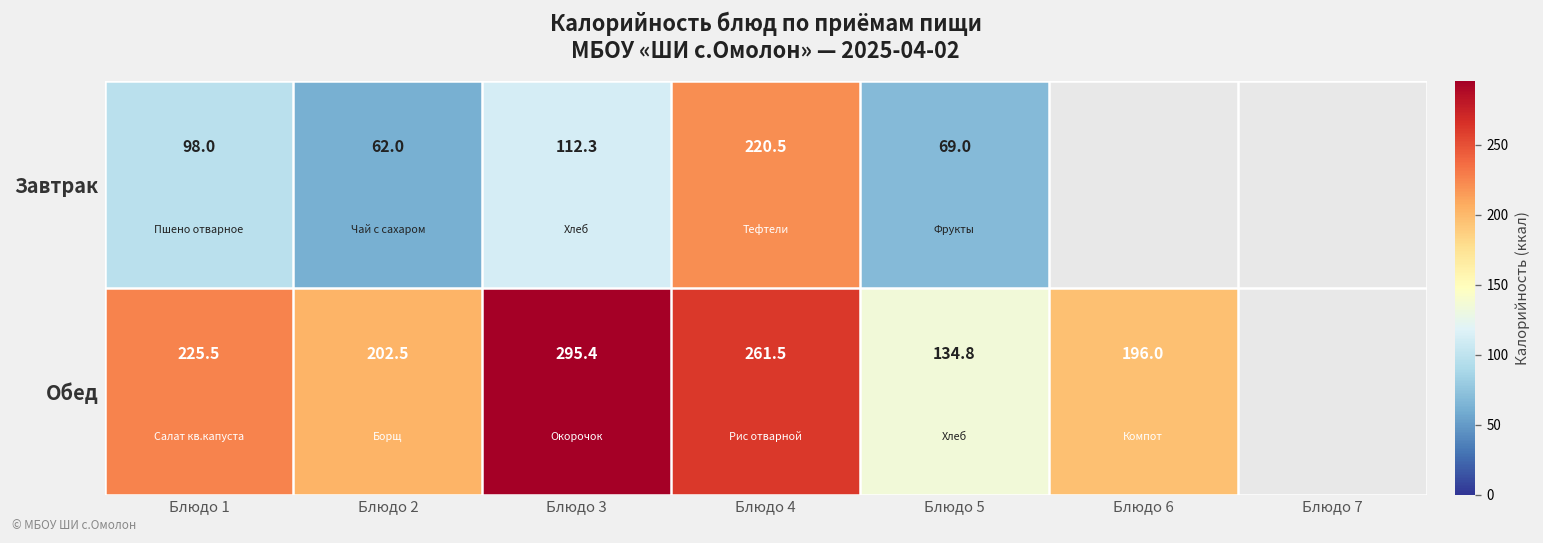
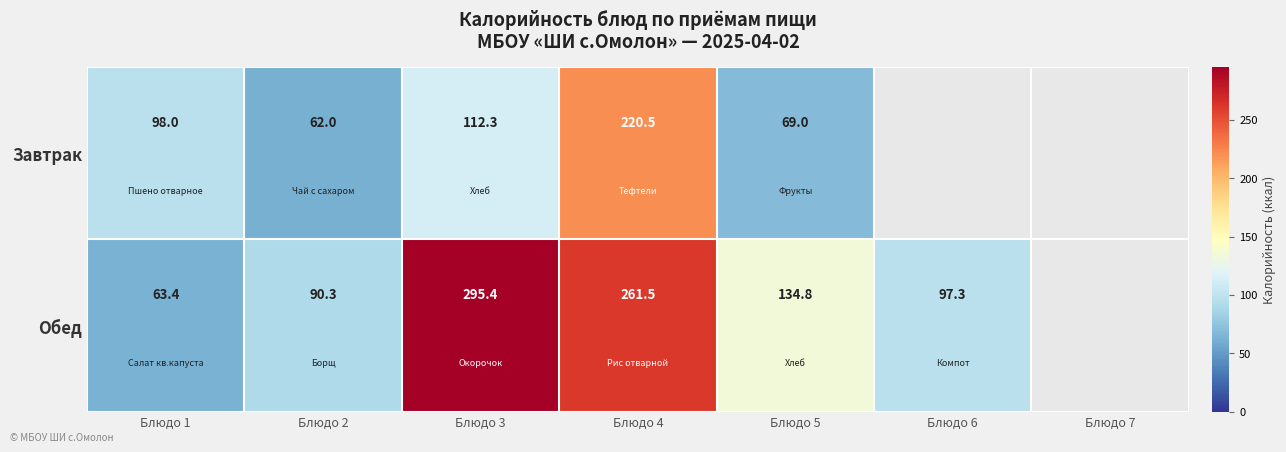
Обед, Блюдо 1: 225.5 -> 63.4
Обед, Блюдо 2: 202.5 -> 90.3
Обед, Блюдо 6: 196.0 -> 97.3
